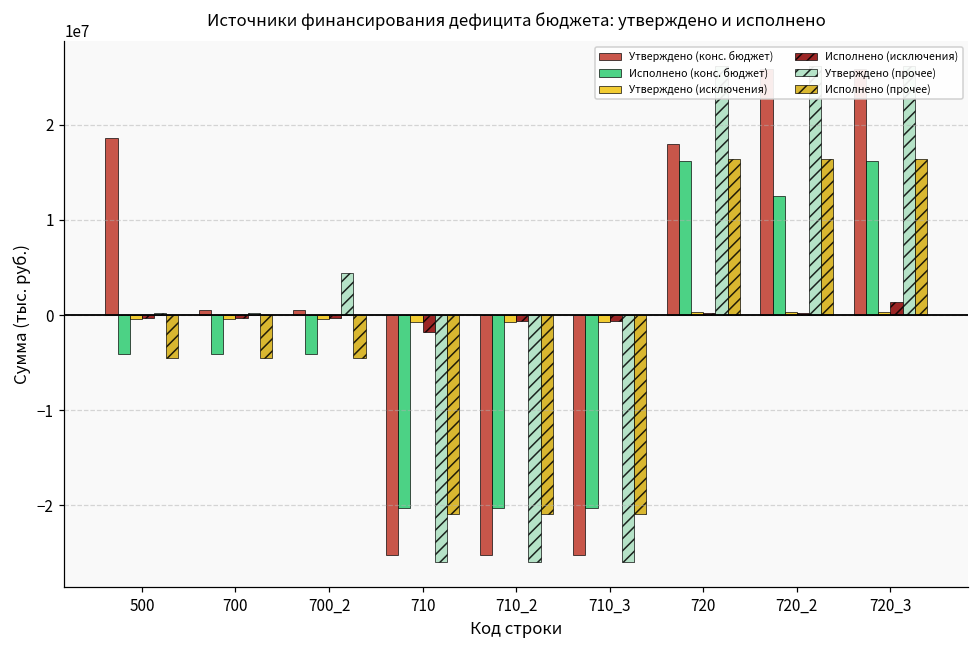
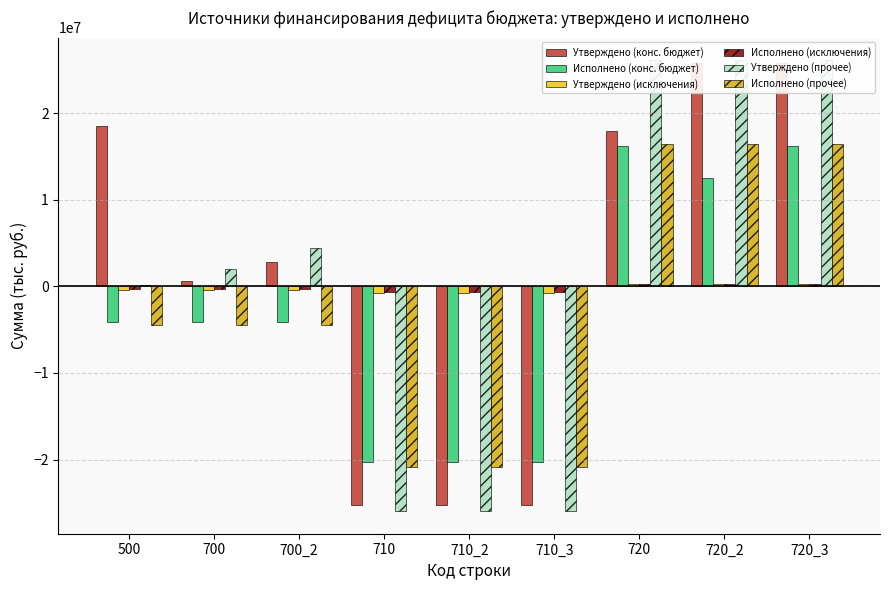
Утверждено (прочее), 700: 0 -> 2000000
Утверждено (конс. бюджет), 700_2: 1000000 -> 3000000
Исполнено (исключения), 710: -2000000 -> -1000000
Исполнено (исключения), 720_3: 1000000 -> 0
